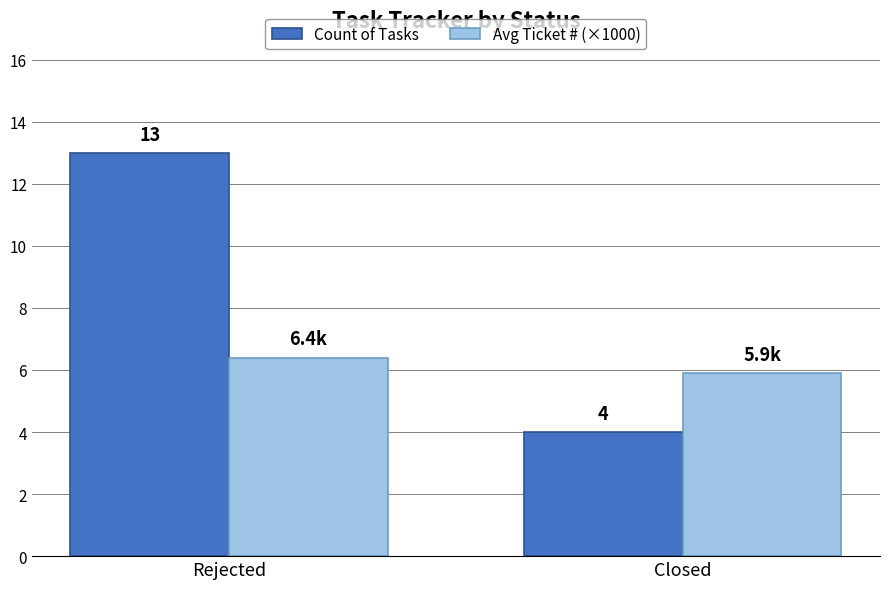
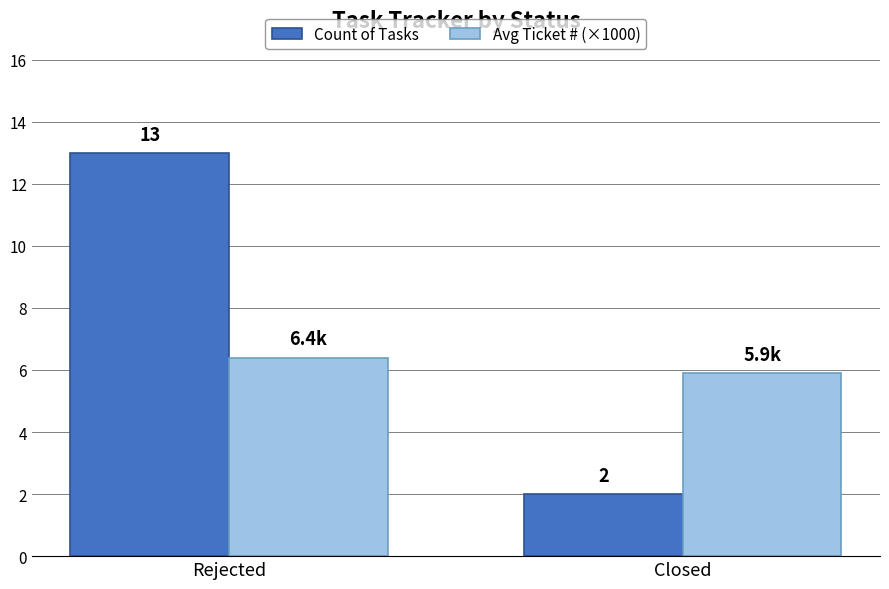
Count of Tasks, Closed: 4 -> 2
